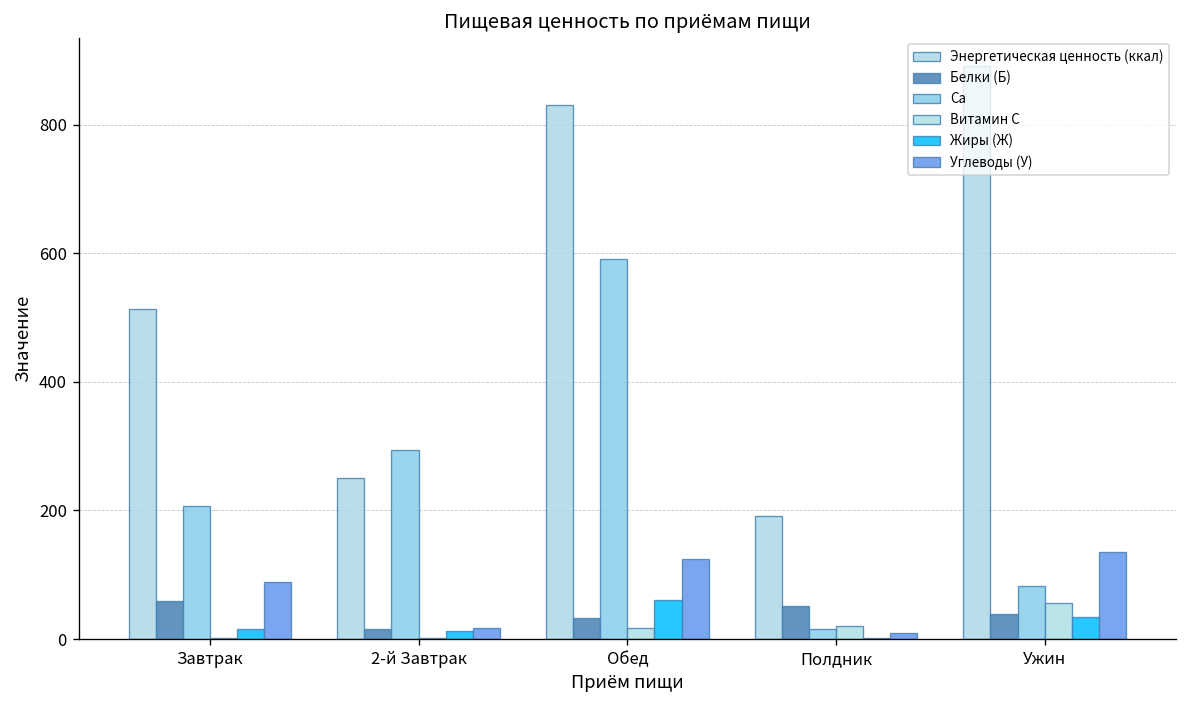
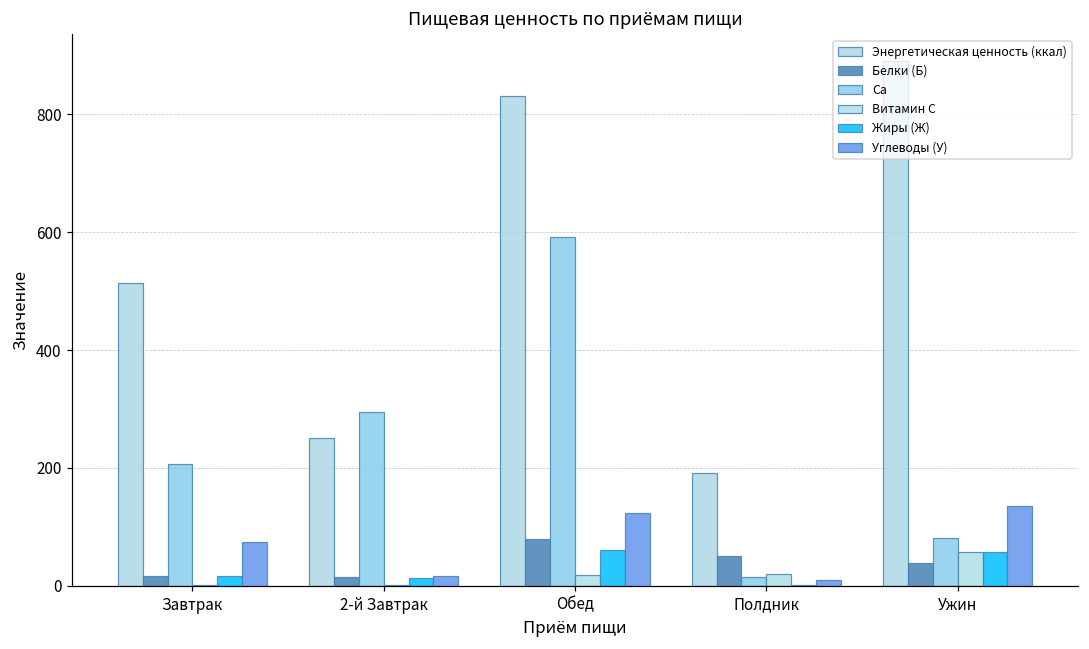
Белки (Б), Завтрак: 60 -> 20
Углеводы (У), Завтрак: 90 -> 70
Белки (Б), Обед: 30 -> 80
Жиры (Ж), Ужин: 30 -> 60
